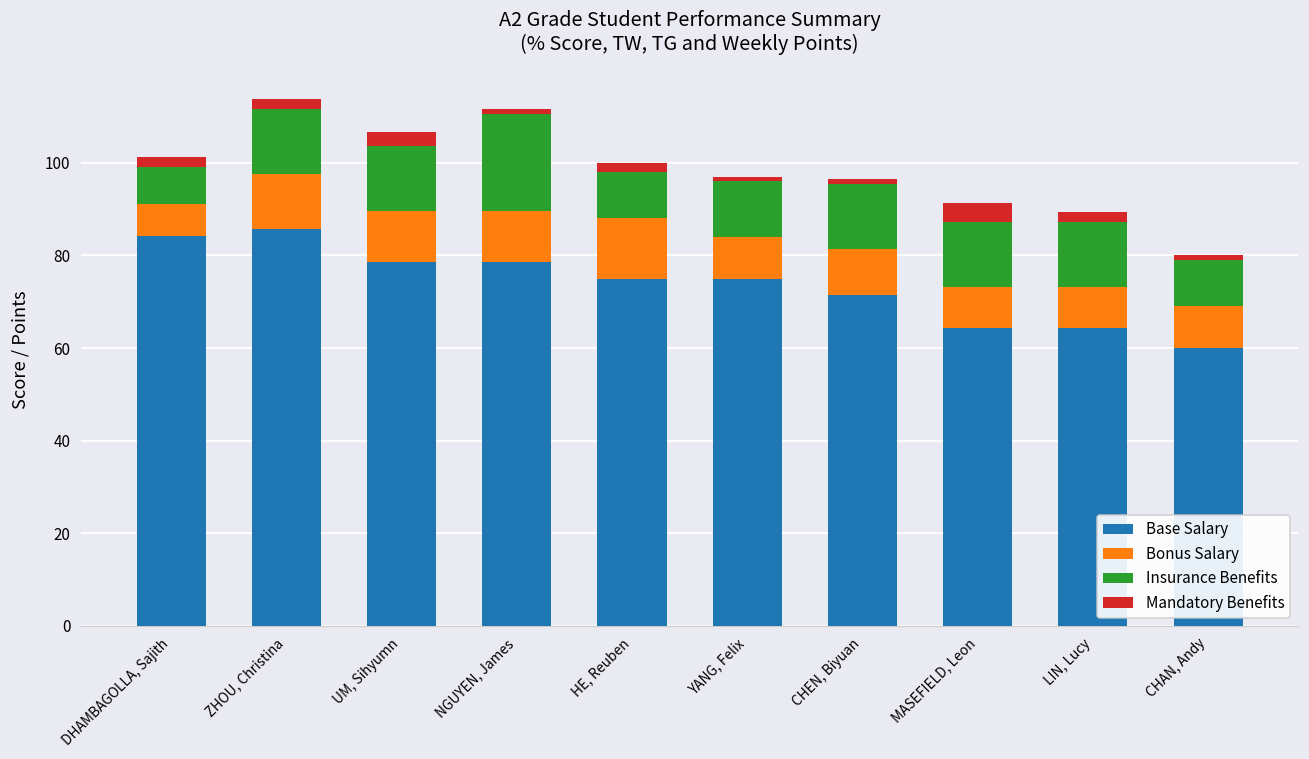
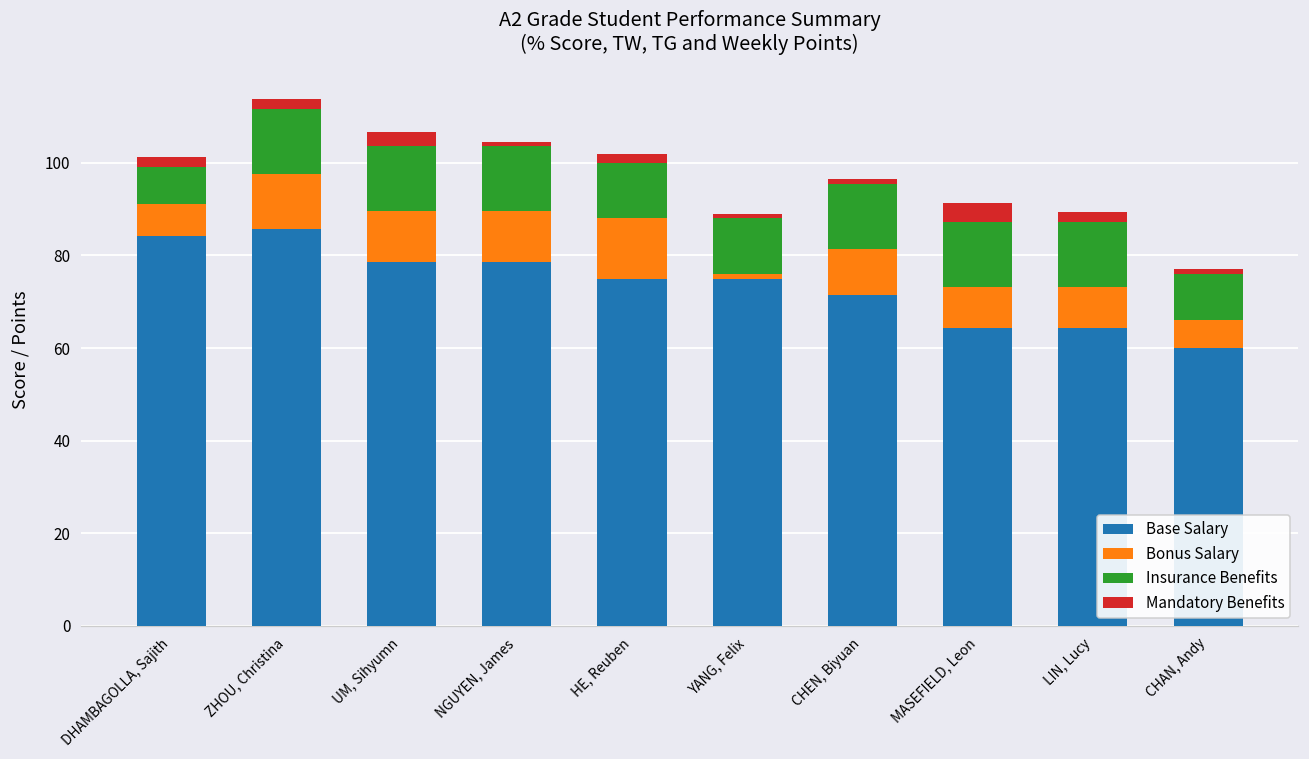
Insurance Benefits, NGUYEN, James: 21 -> 14
Insurance Benefits, HE, Reuben: 10 -> 12
Bonus Salary, YANG, Felix: 9 -> 1
Bonus Salary, CHAN, Andy: 9 -> 6
